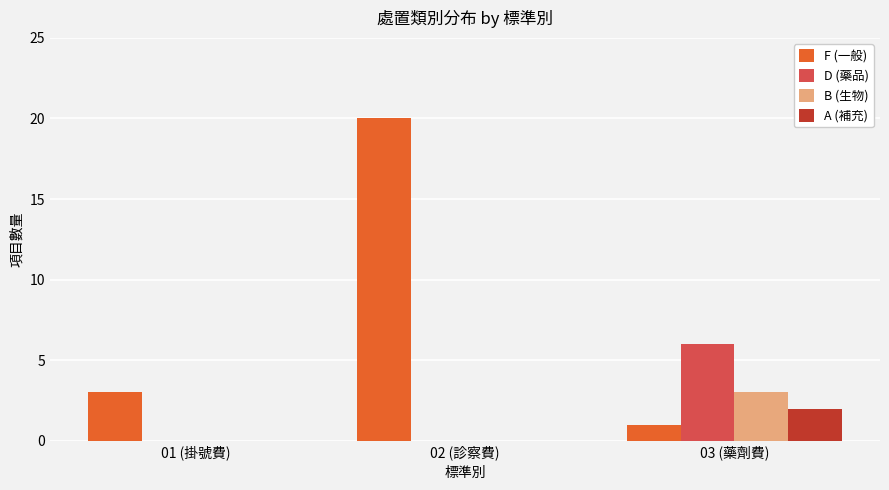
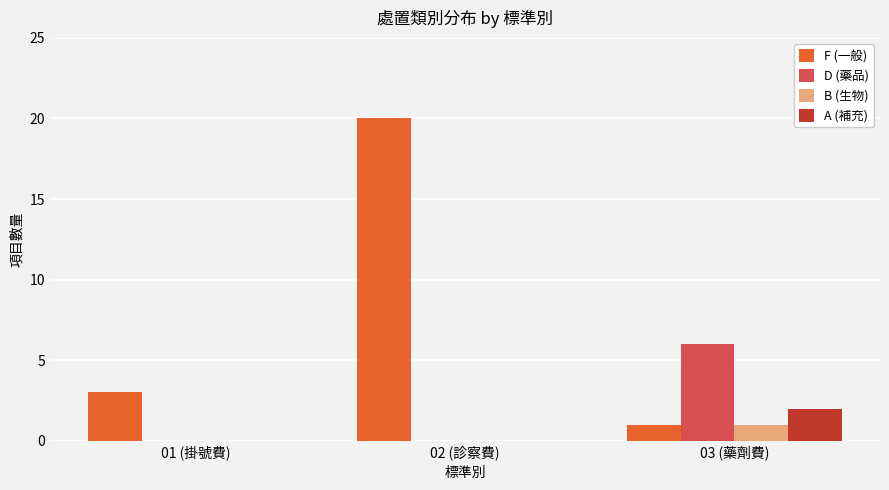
B (生物), 03 (藥劑費): 3 -> 1
